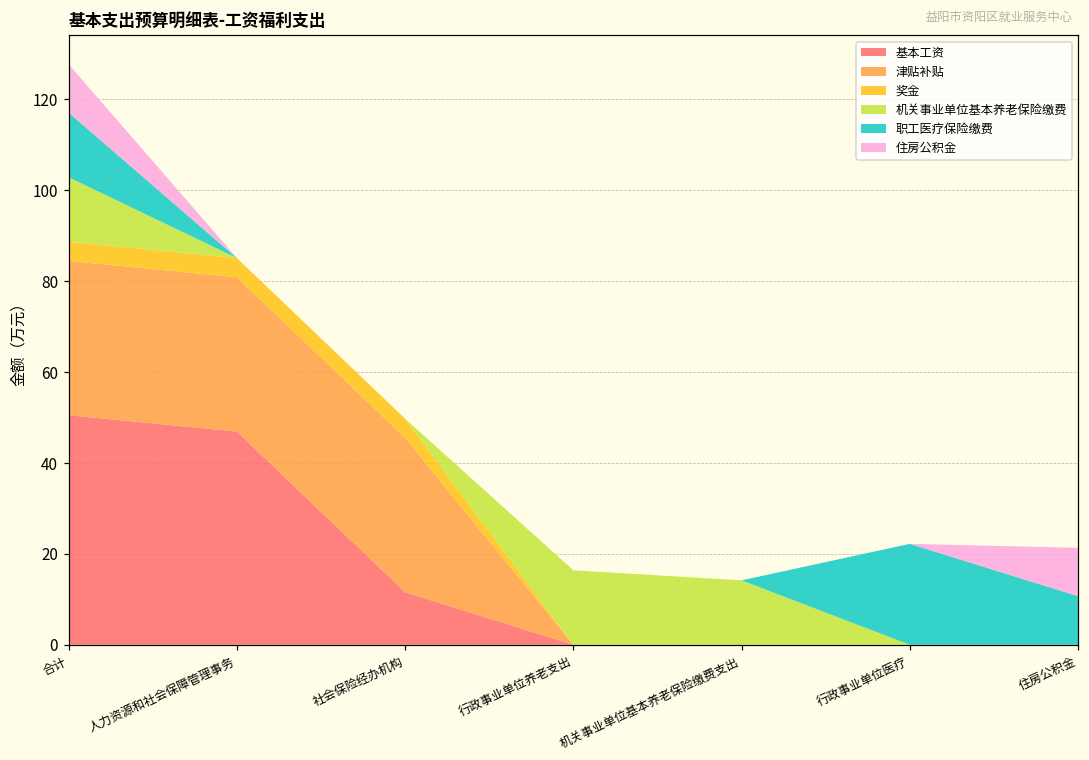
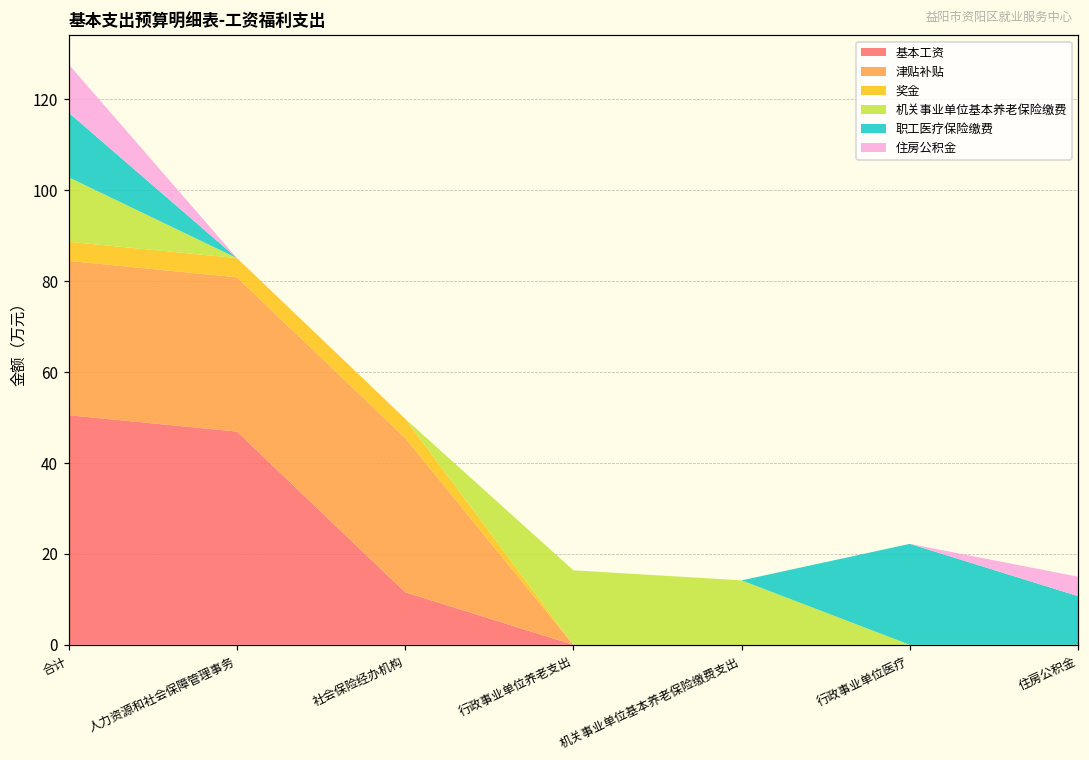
住房公积金, 住房公积金: 11 -> 4
